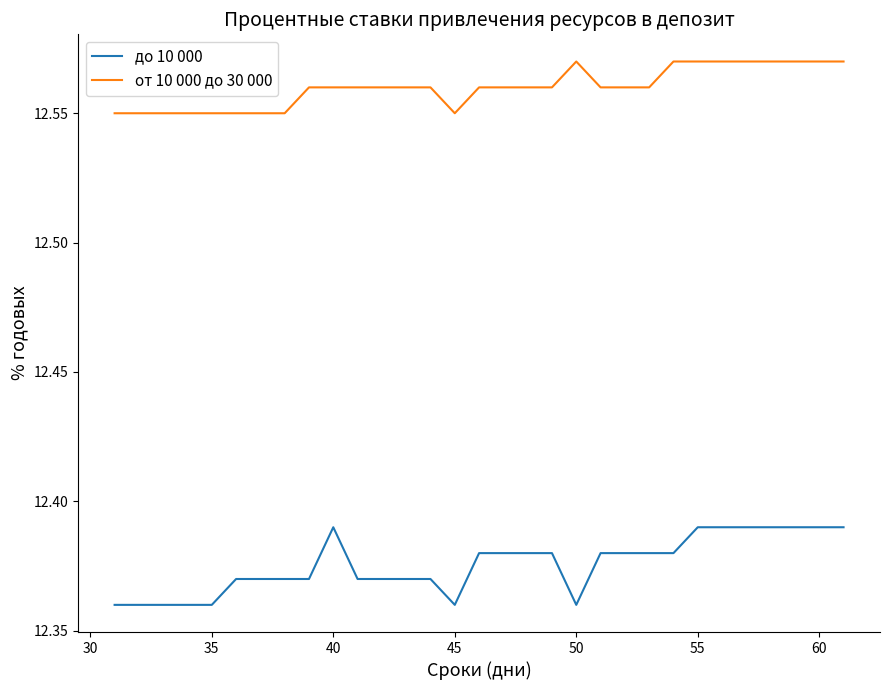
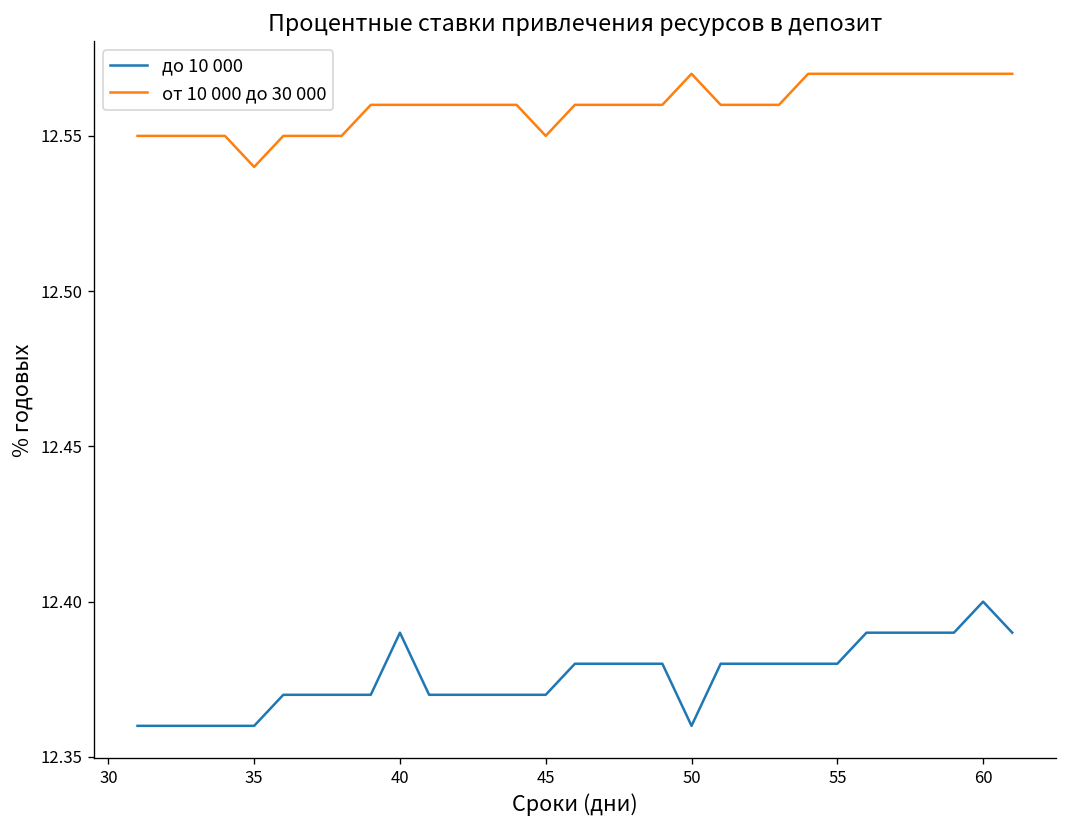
от 10 000 до 30 000, 35: 12.55 -> 12.54
до 10 000, 45: 12.36 -> 12.37
до 10 000, 55: 12.39 -> 12.38
до 10 000, 60: 12.39 -> 12.40
